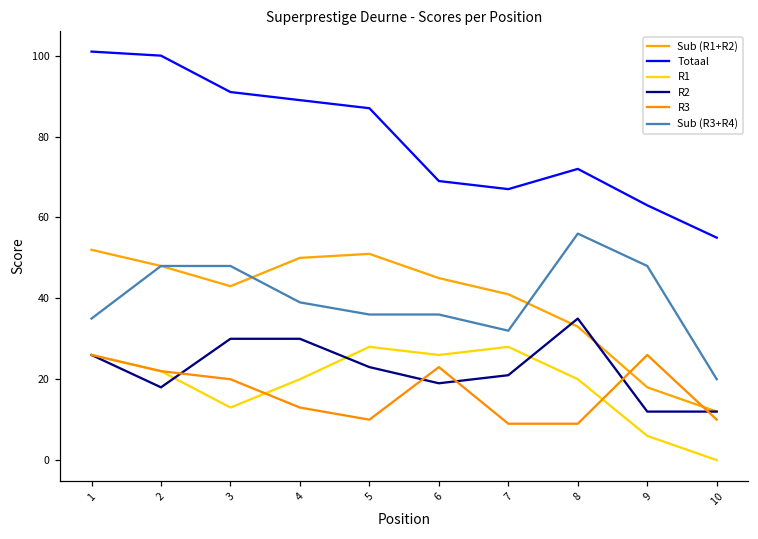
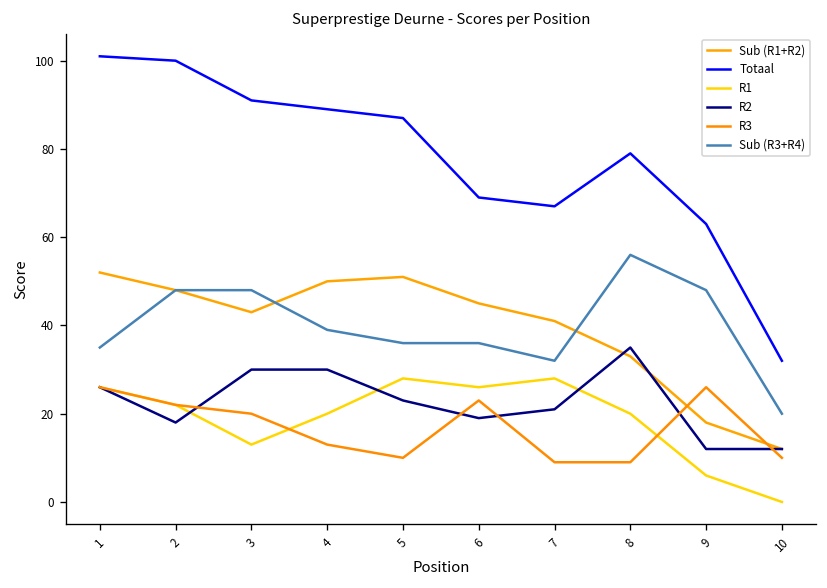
Totaal, 8: 72 -> 79
Totaal, 10: 55 -> 32
